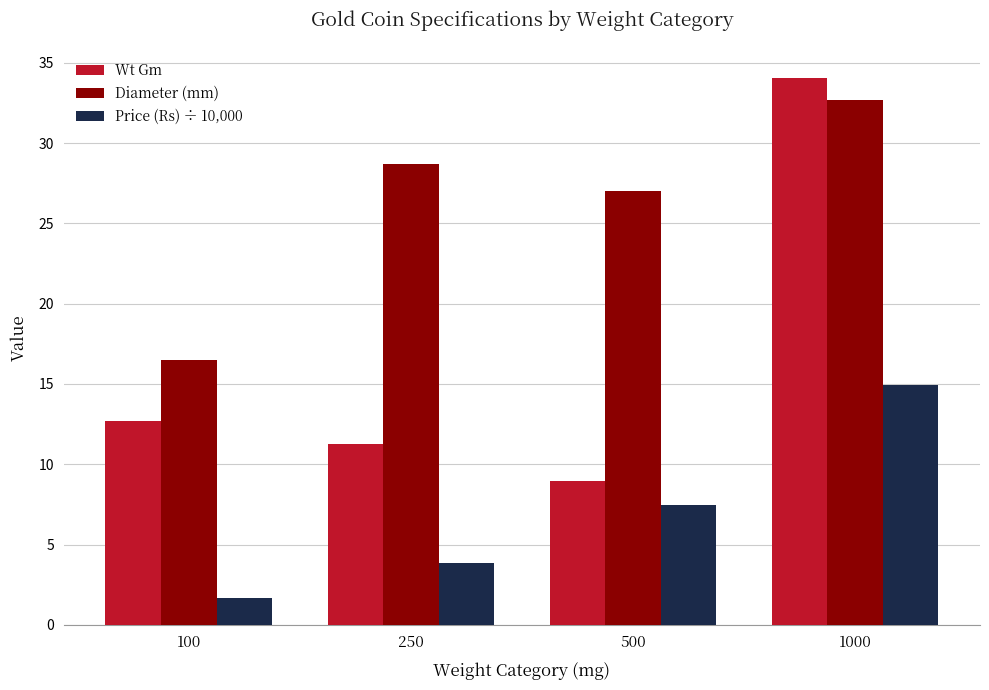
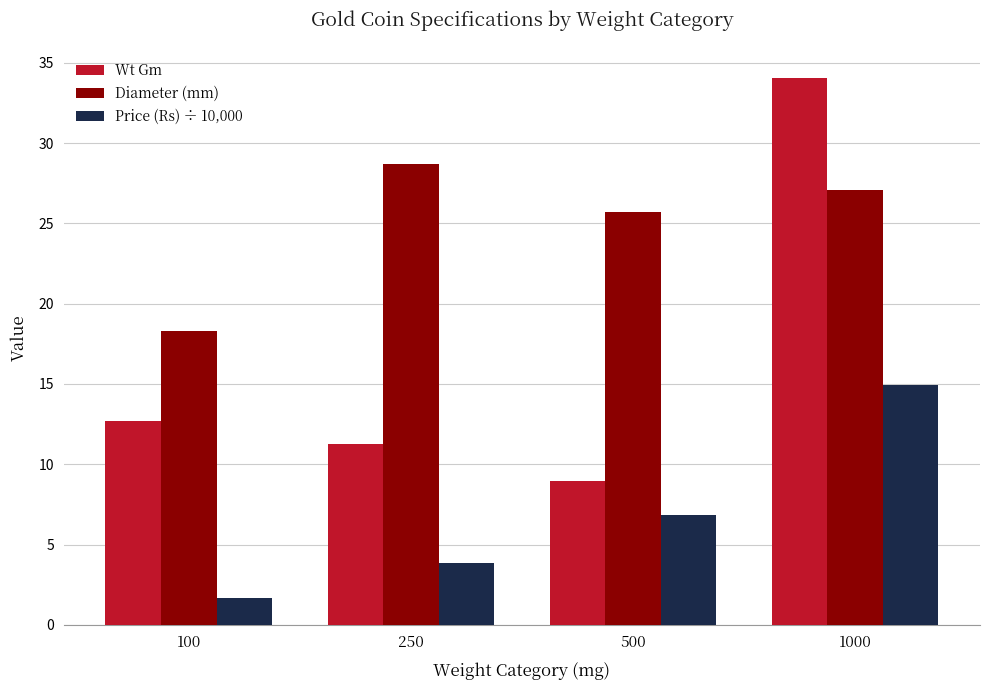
Diameter (mm), 100: 16.5 -> 18.3
Diameter (mm), 500: 27.0 -> 25.7
Price (Rs) ÷ 10,000, 500: 7.5 -> 6.8
Diameter (mm), 1000: 32.7 -> 27.1
